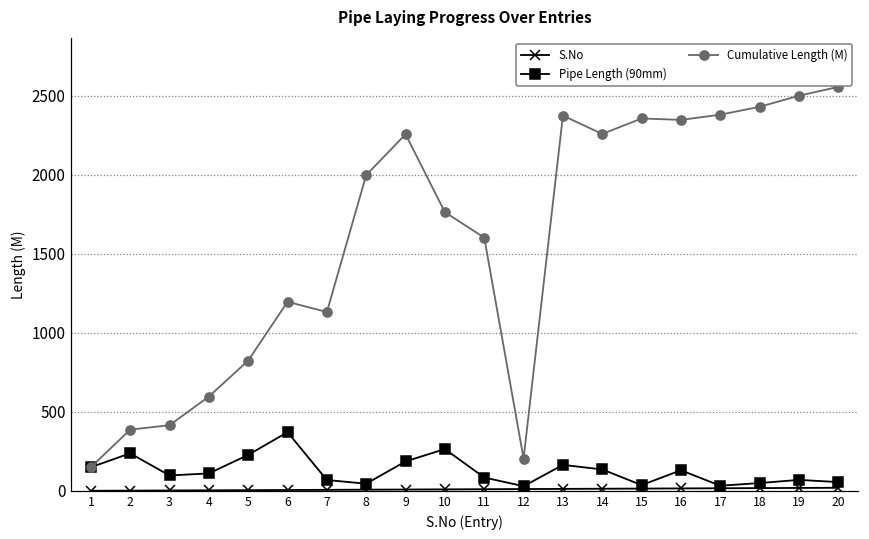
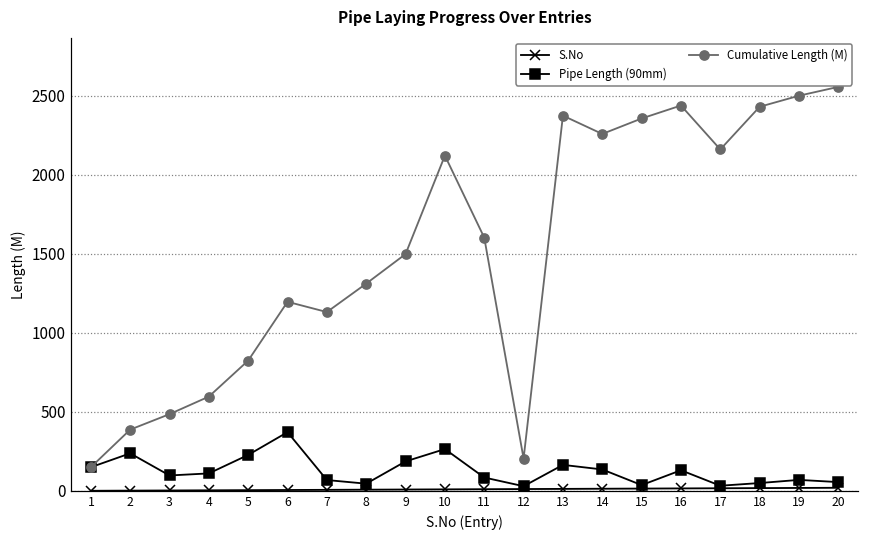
Cumulative Length (M), 3: 420 -> 490
Cumulative Length (M), 8: 2000 -> 1310
Cumulative Length (M), 9: 2260 -> 1500
Cumulative Length (M), 10: 1760 -> 2120
Cumulative Length (M), 16: 2350 -> 2440
Cumulative Length (M), 17: 2380 -> 2160
